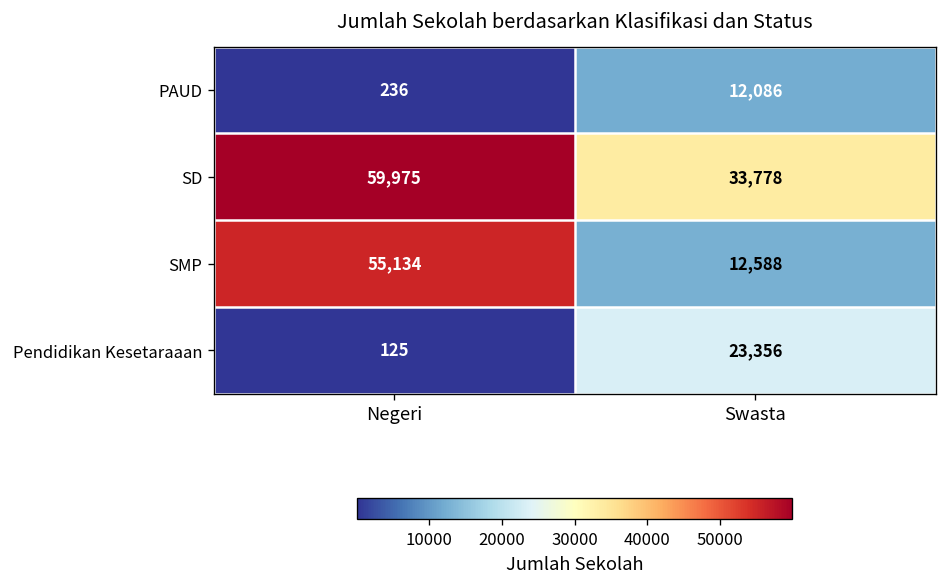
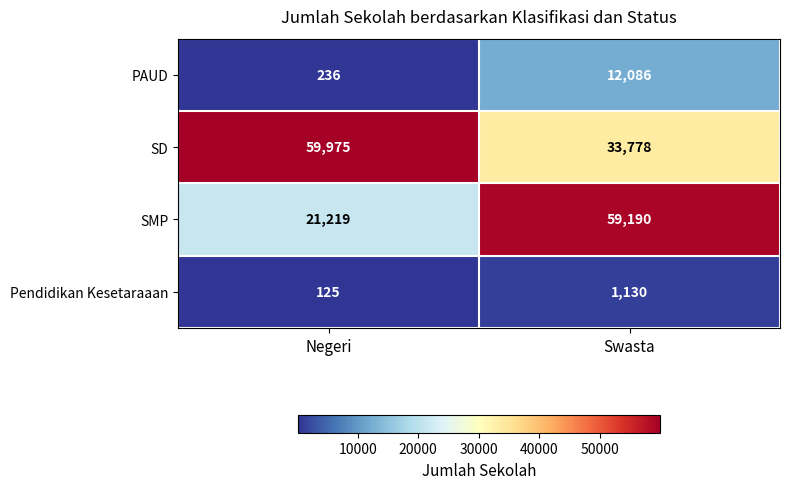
SMP, Negeri: 55,134 -> 21,219
SMP, Swasta: 12,588 -> 59,190
Pendidikan Kesetaraaan, Swasta: 23,356 -> 1,130
